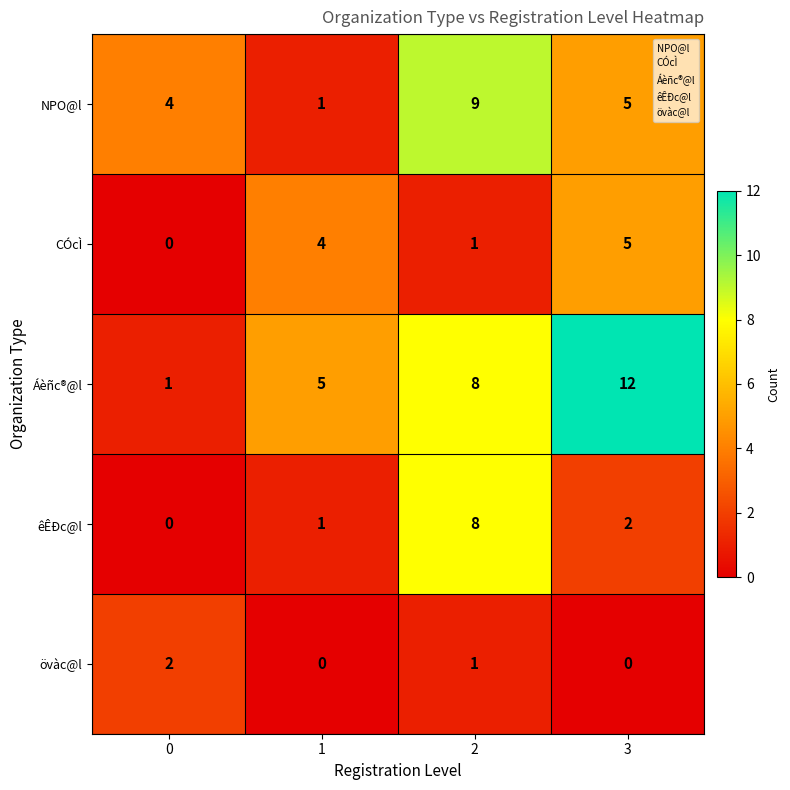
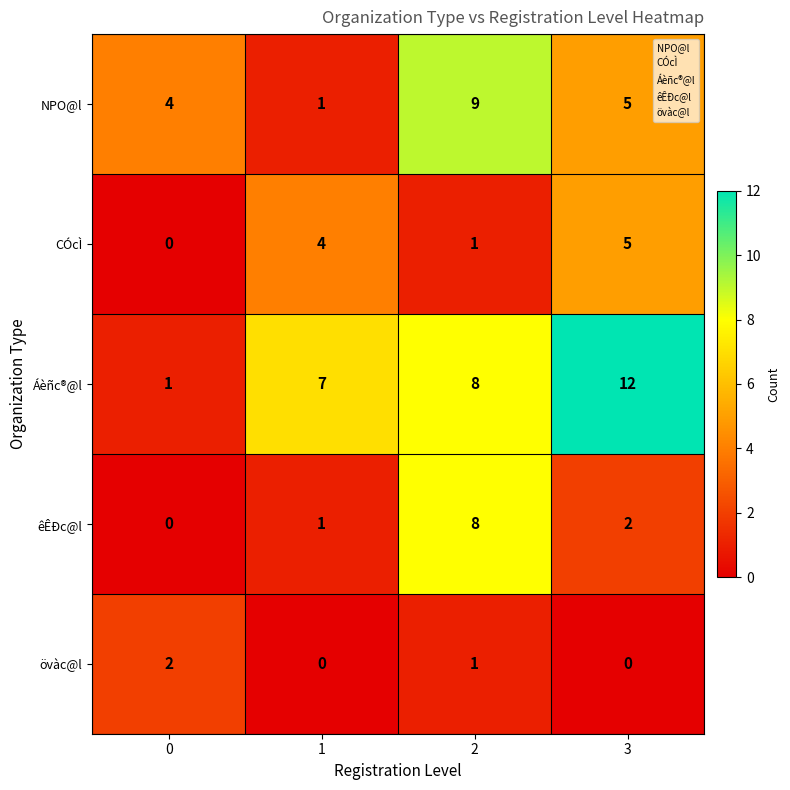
Áèñc®@l, 1: 5 -> 7
